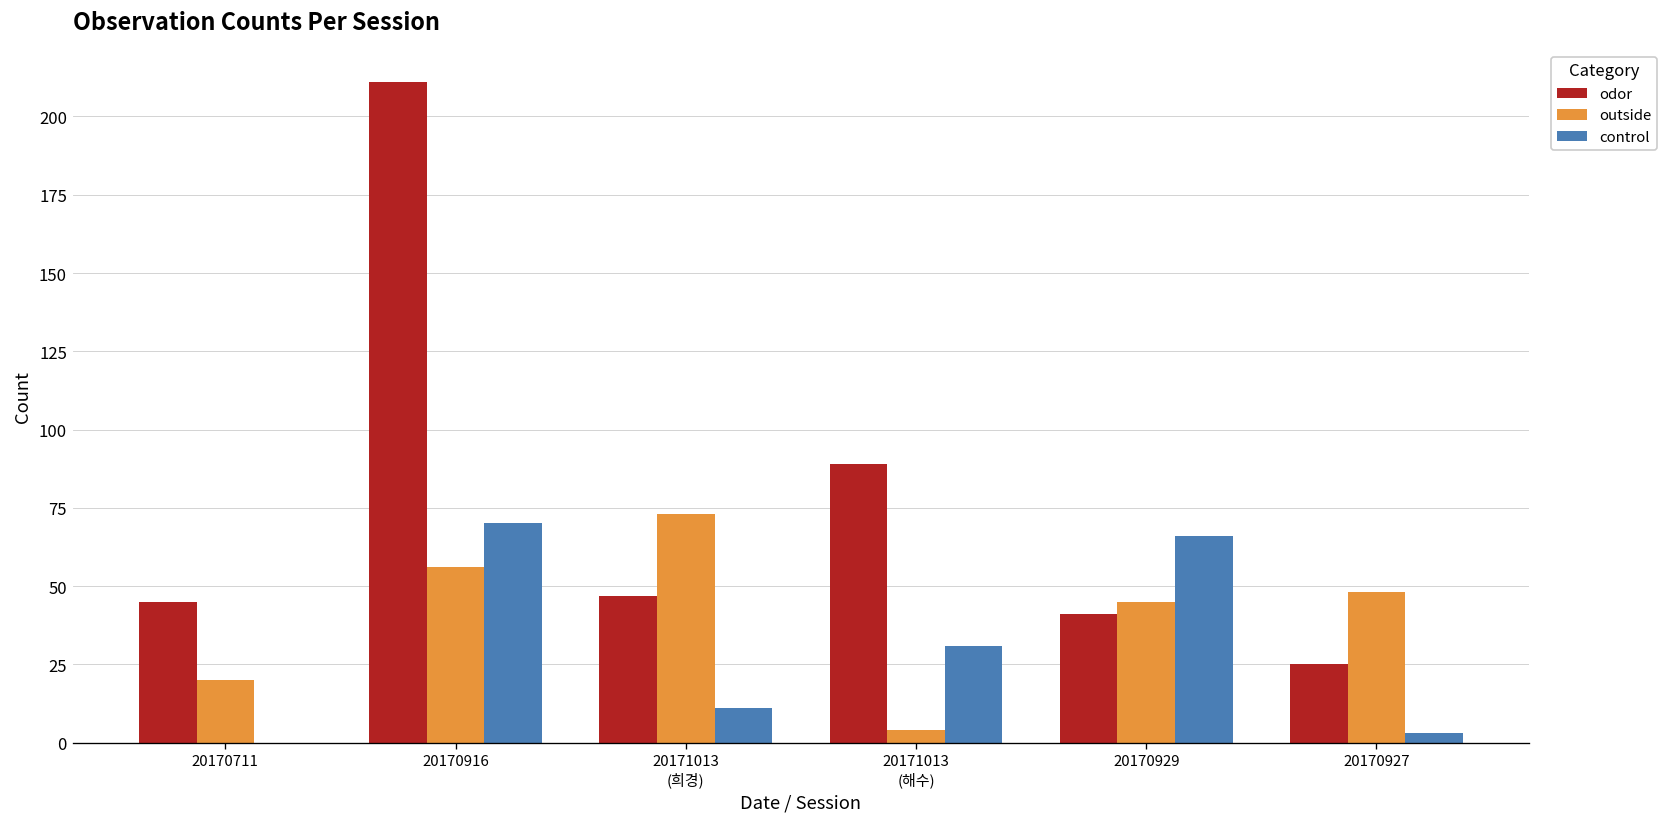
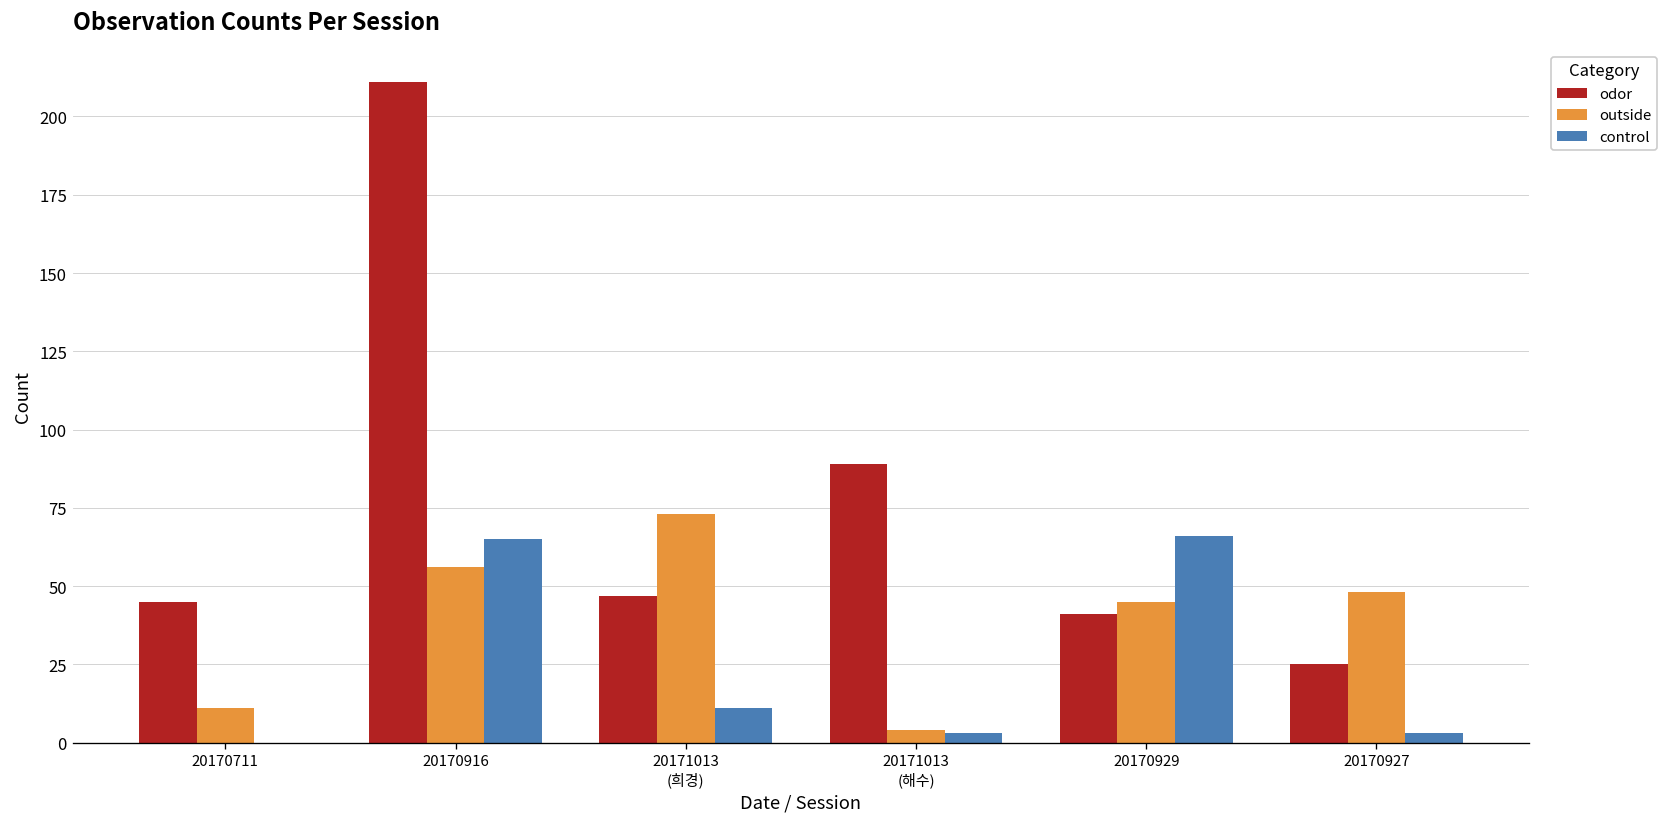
outside, 20170711: 20 -> 11
control, 20170916: 70 -> 65
control, 20171013 (해수): 31 -> 3
